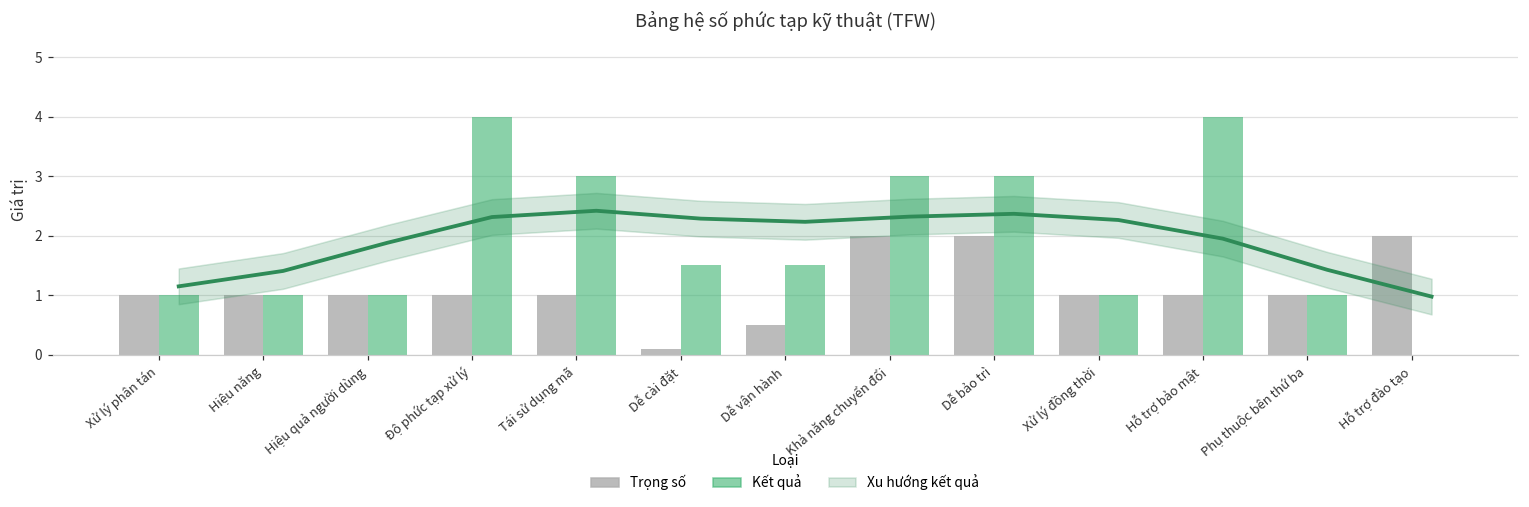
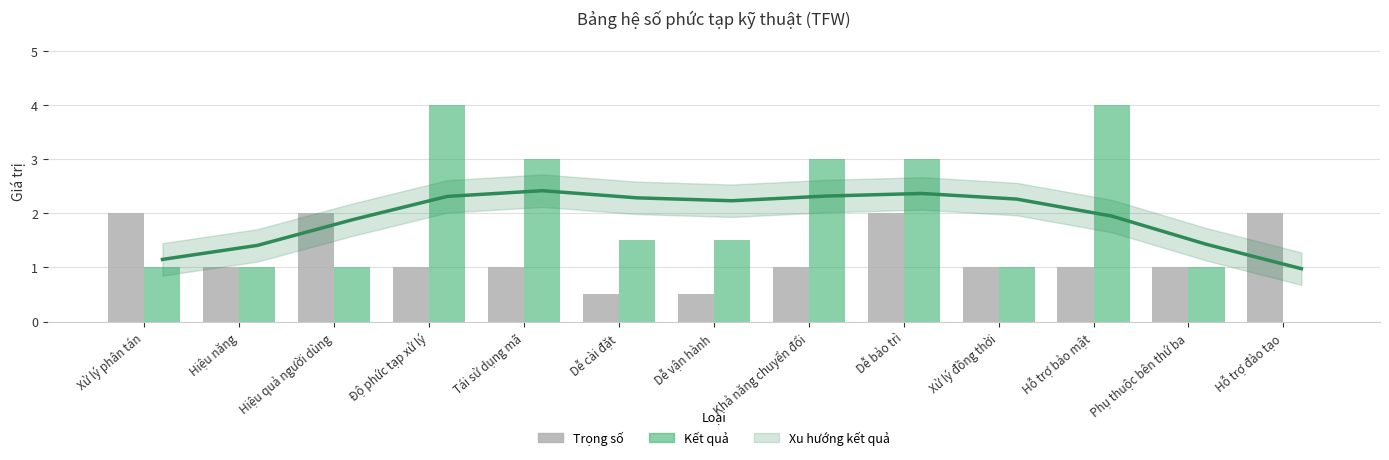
Trọng số, Xử lý phân tán: 1 -> 2
Trọng số, Hiệu quả người dùng: 1 -> 2
Trọng số, Dễ cài đặt: 0.1 -> 0.5
Trọng số, Khả năng chuyển đổi: 2 -> 1
